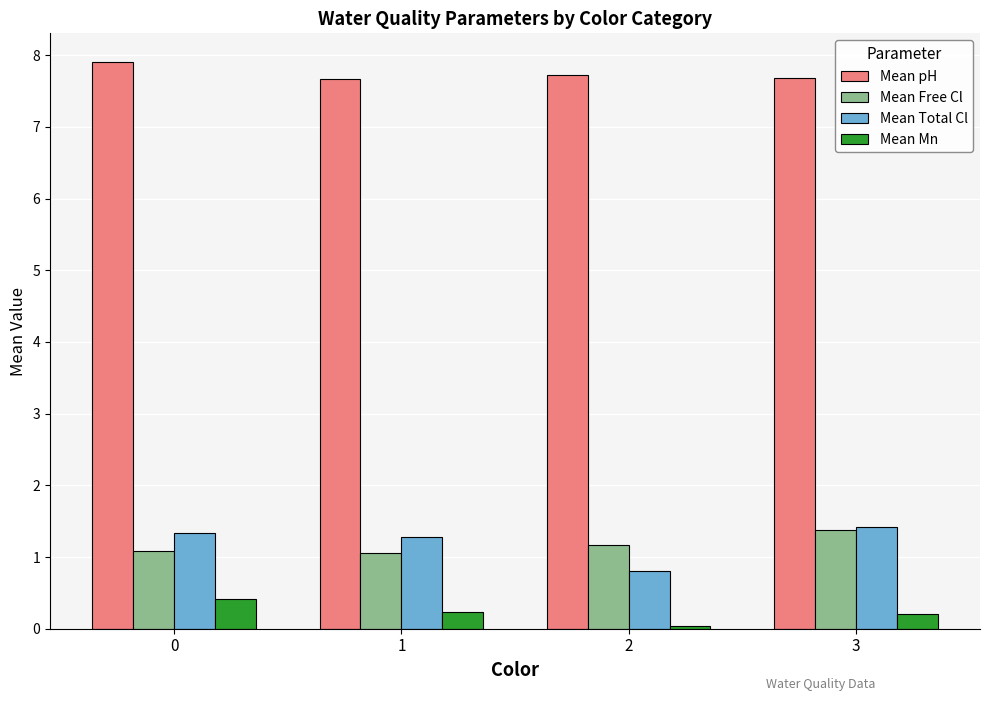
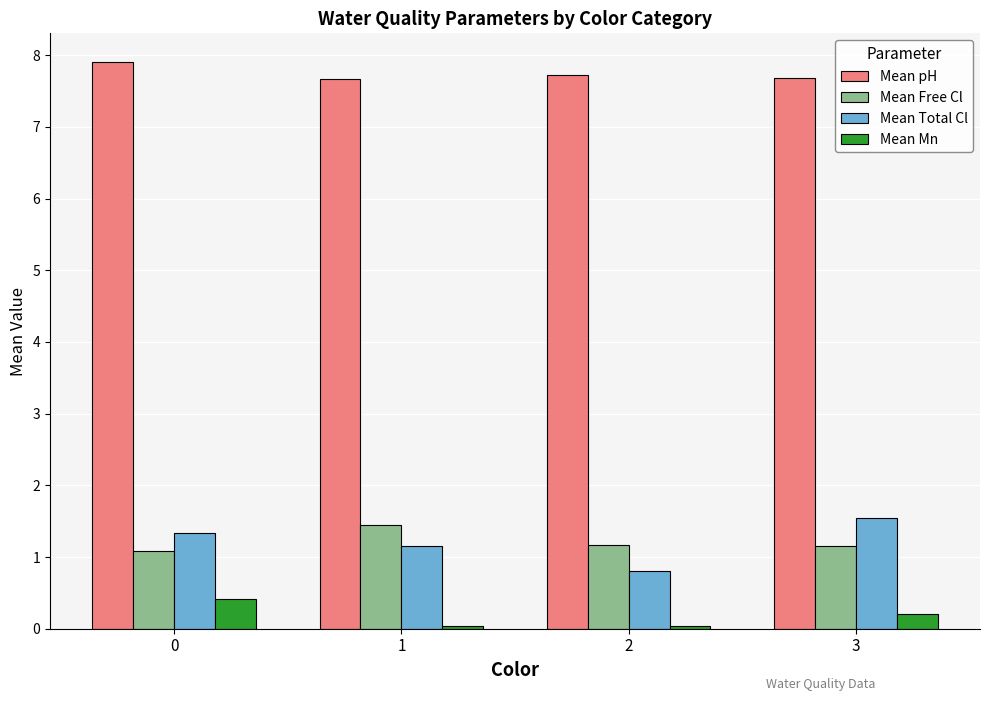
Mean Free Cl, 1: 1.1 -> 1.5
Mean Total Cl, 1: 1.3 -> 1.2
Mean Mn, 1: 0.2 -> 0.0
Mean Free Cl, 3: 1.4 -> 1.2
Mean Total Cl, 3: 1.4 -> 1.5
